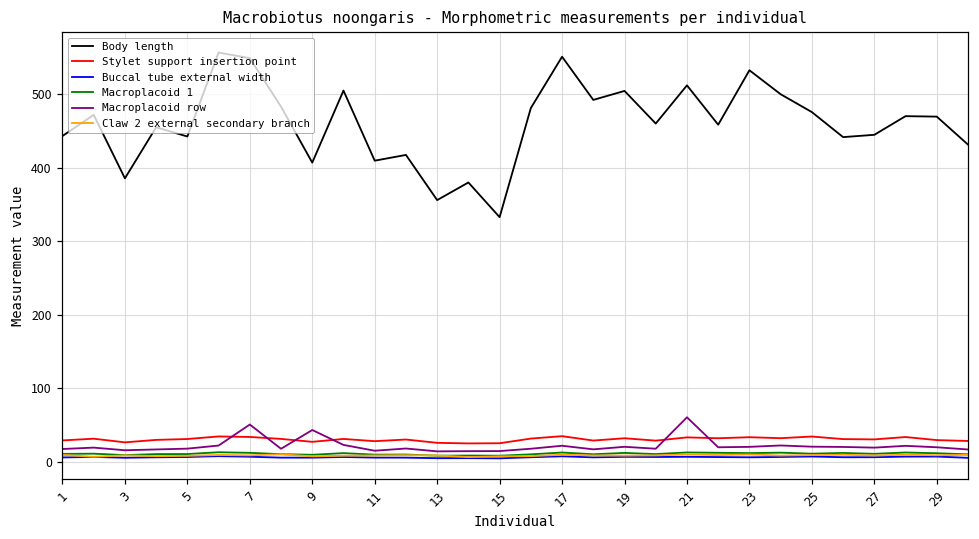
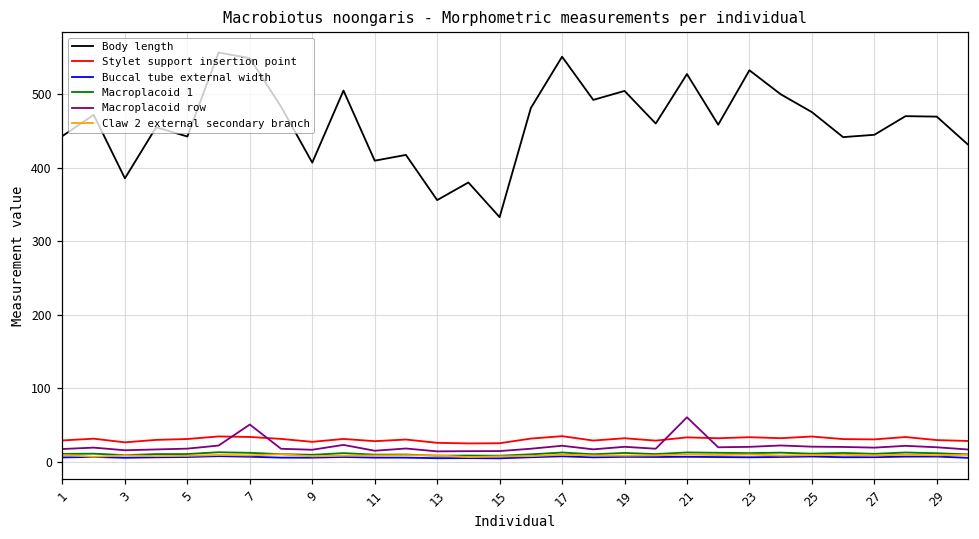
Macroplacoid row, 9: 40 -> 20
Body length, 21: 510 -> 530
